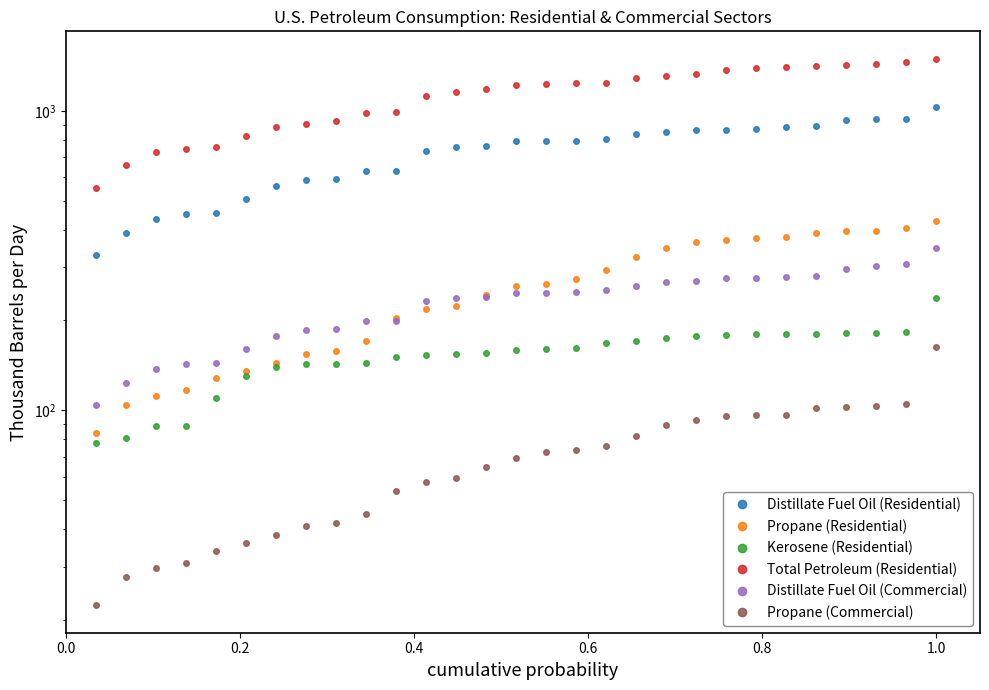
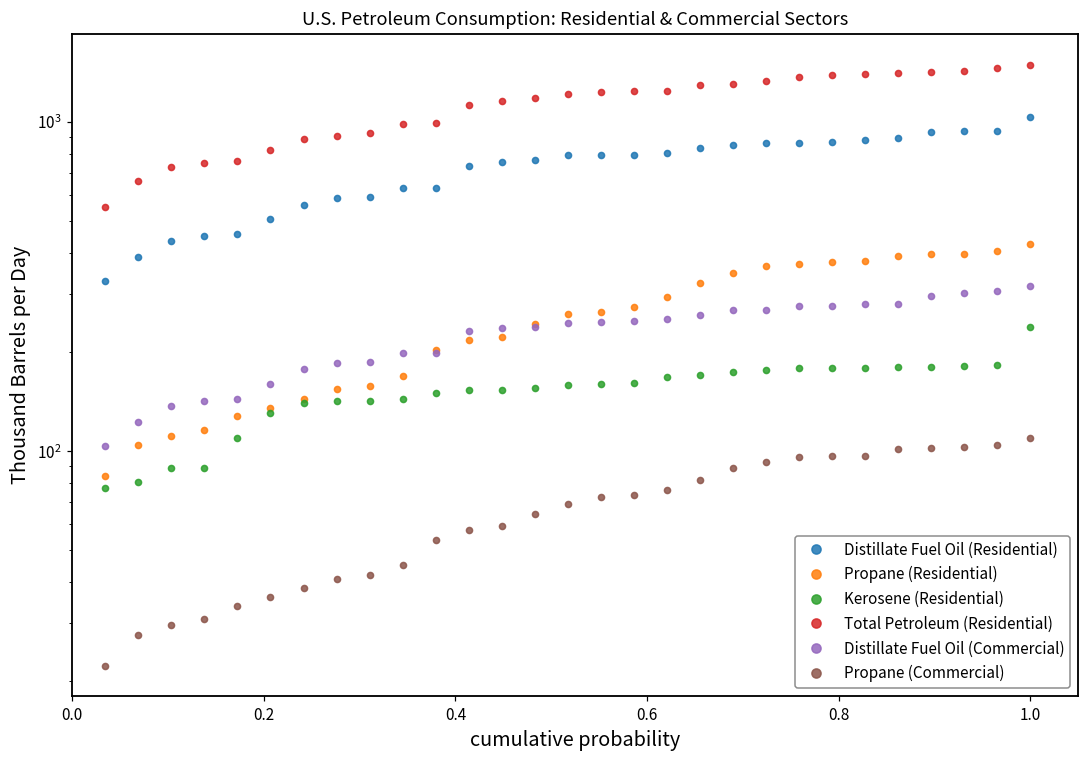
Distillate Fuel Oil (Commercial), 1.0: 350 -> 320
Propane (Commercial), 1.0: 160 -> 109
